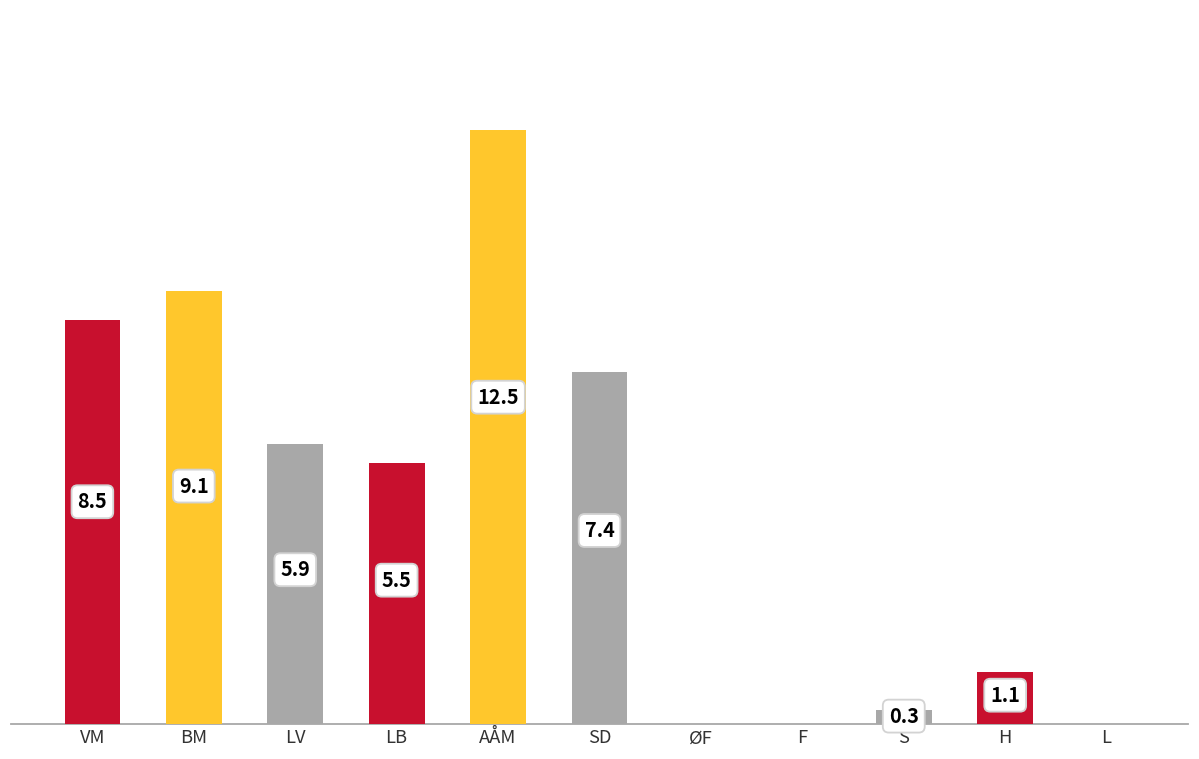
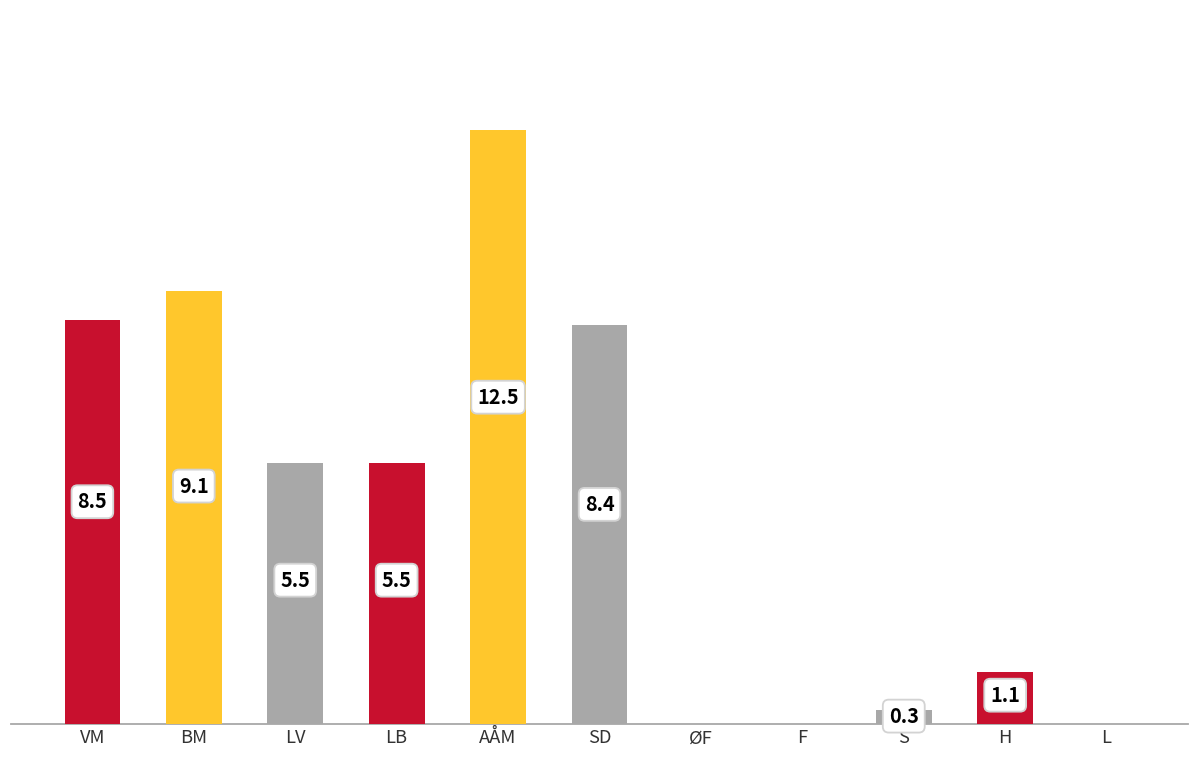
LV: 5.9 -> 5.5
SD: 7.4 -> 8.4
